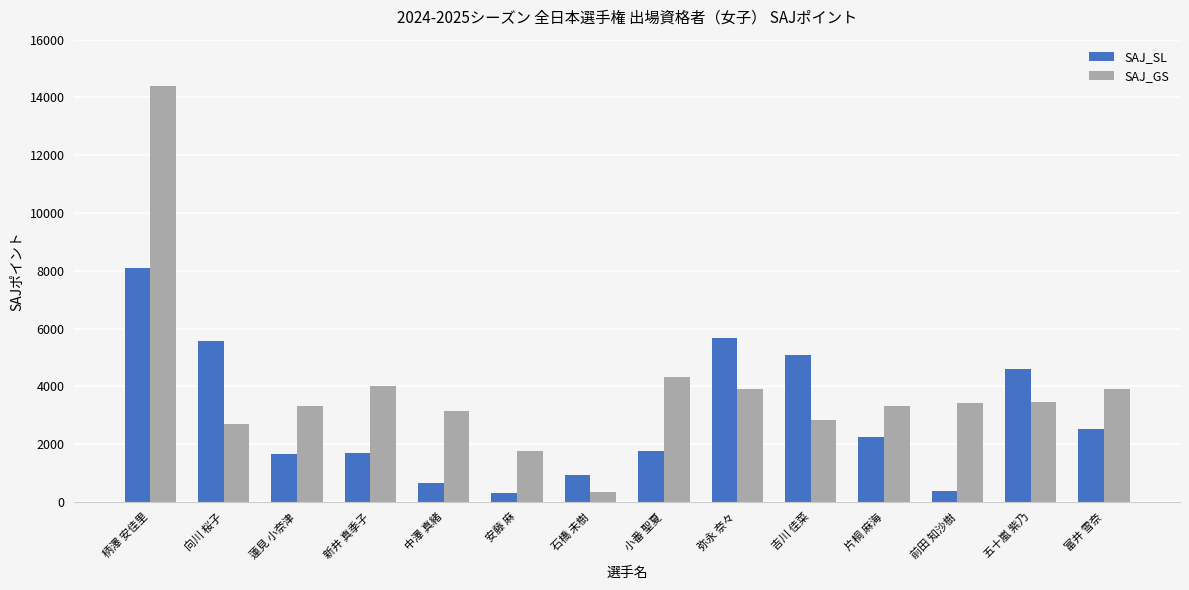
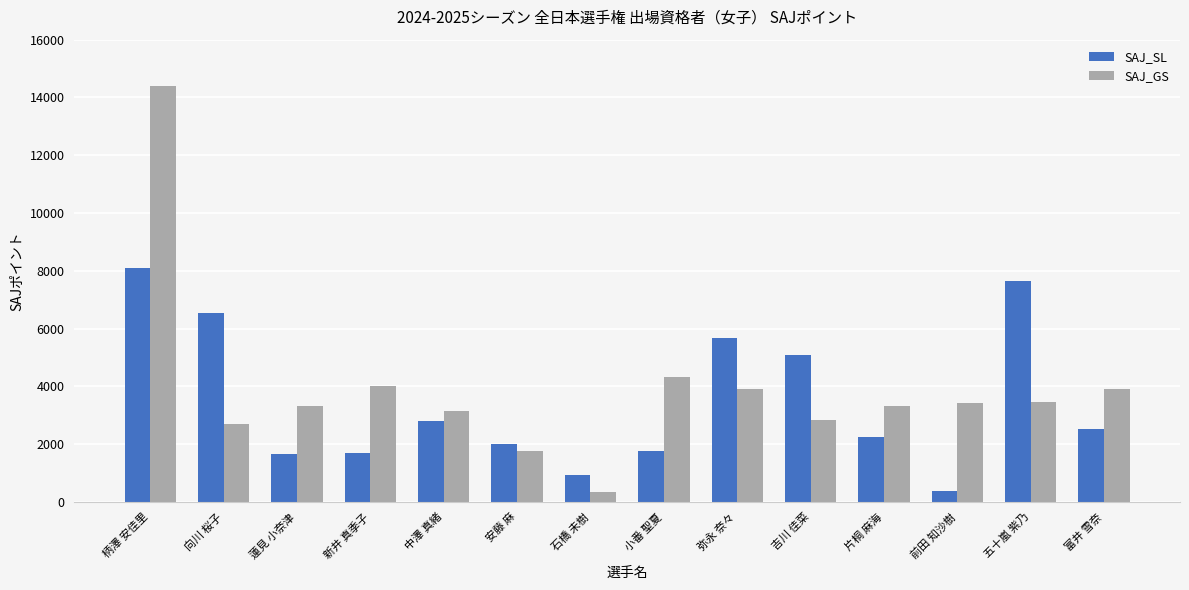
SAJ_SL, 向川 桜子: 5600 -> 6500
SAJ_SL, 中澤 真緒: 600 -> 2800
SAJ_SL, 安藤 麻: 300 -> 2000
SAJ_SL, 五十嵐 紫乃: 4600 -> 7700
